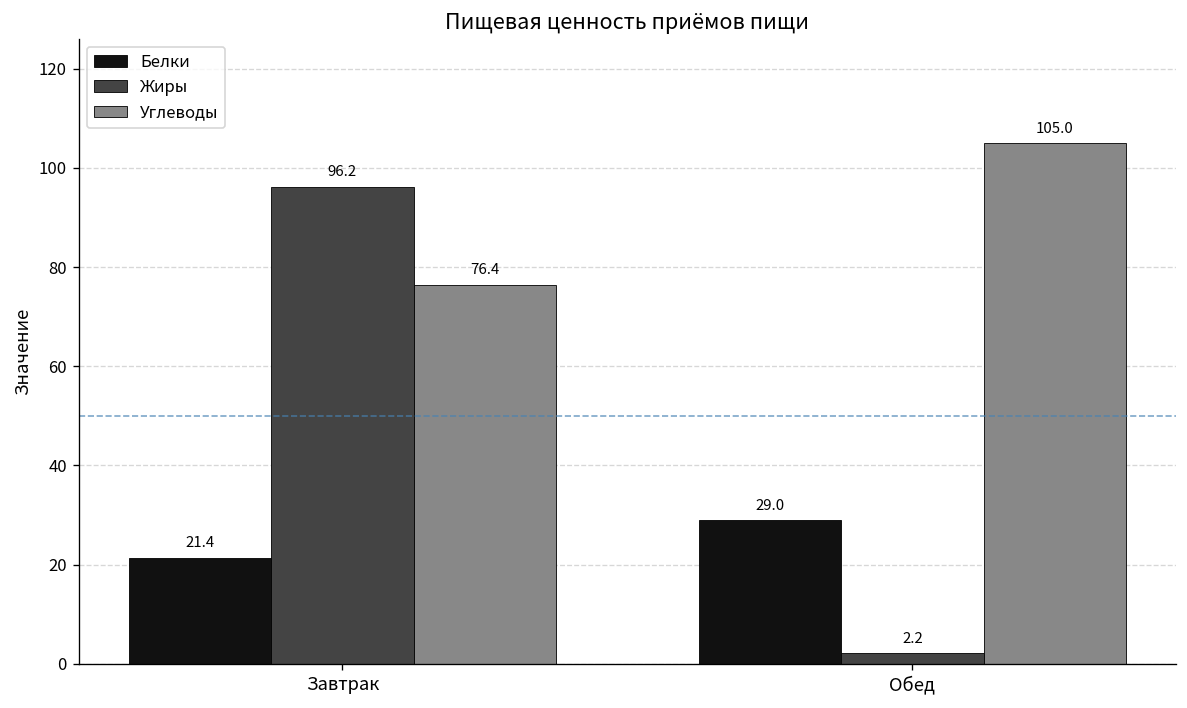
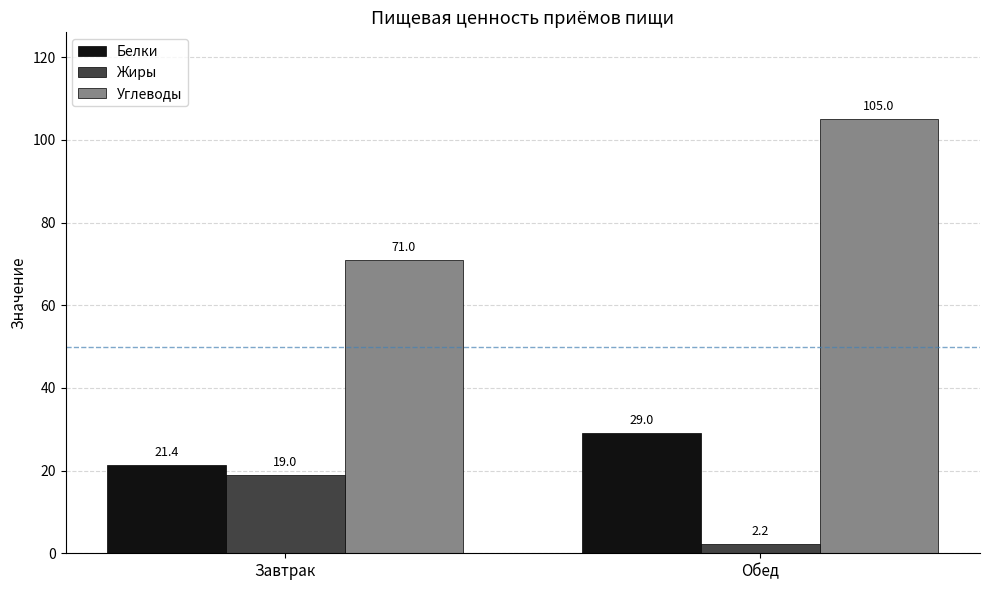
Жиры, Завтрак: 96.2 -> 19.0
Углеводы, Завтрак: 76.4 -> 71.0
